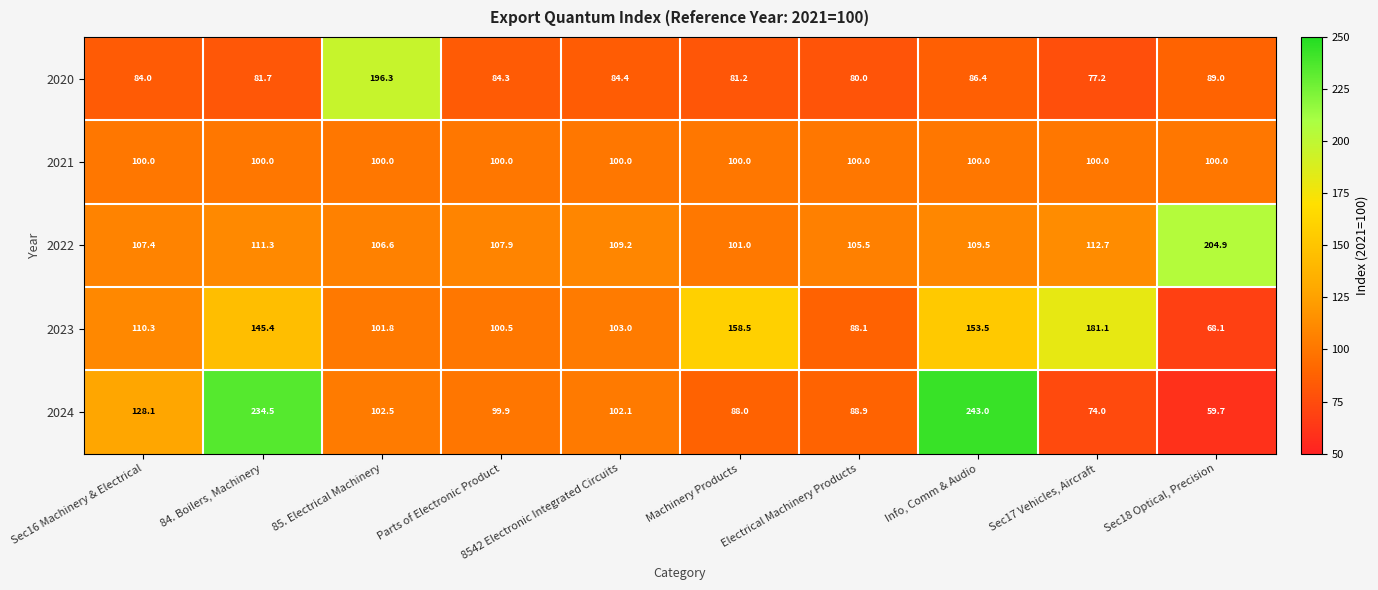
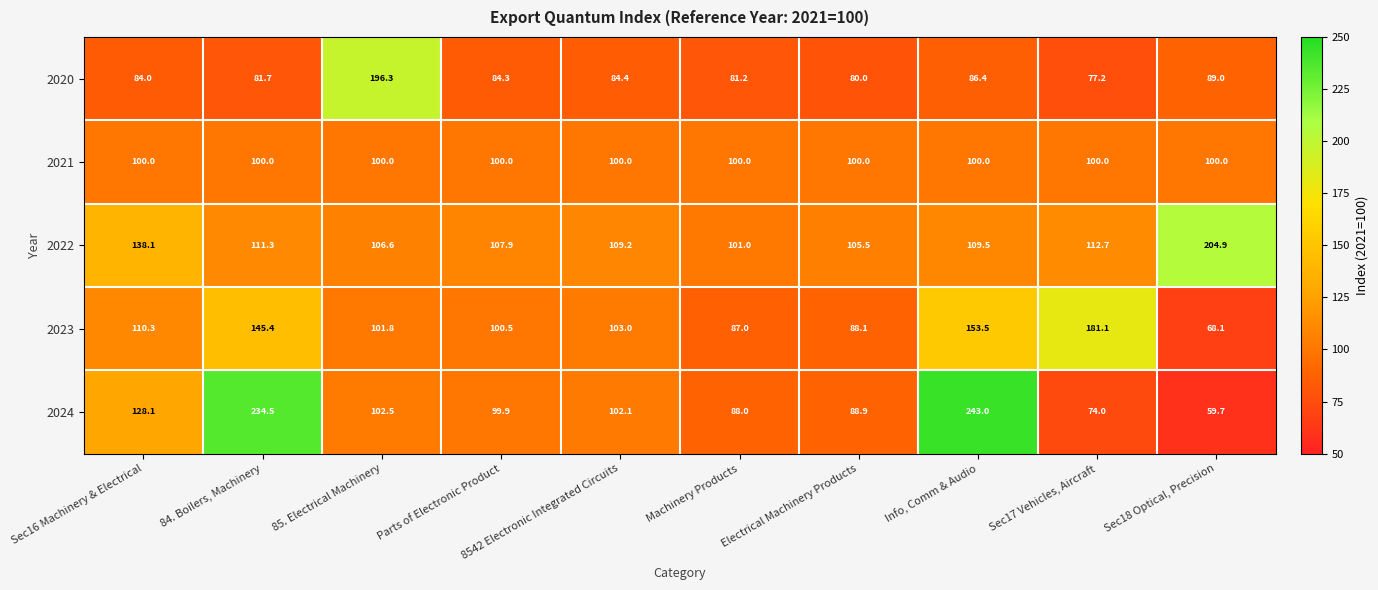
2022, Sec16 Machinery & Electrical: 107.4 -> 138.1
2023, Machinery Products: 158.5 -> 87.0
